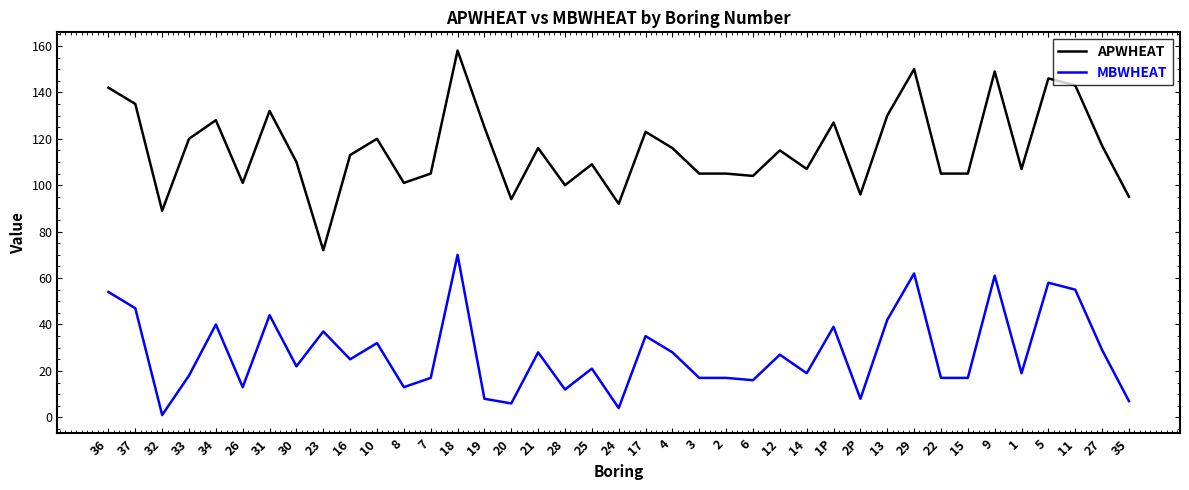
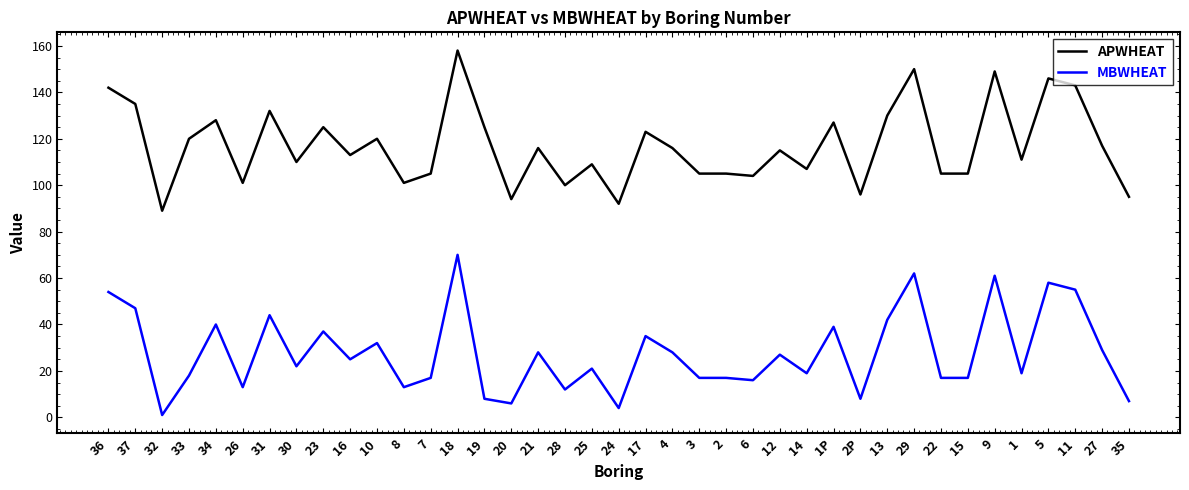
APWHEAT, 23: 72 -> 125
APWHEAT, 1: 107 -> 111
